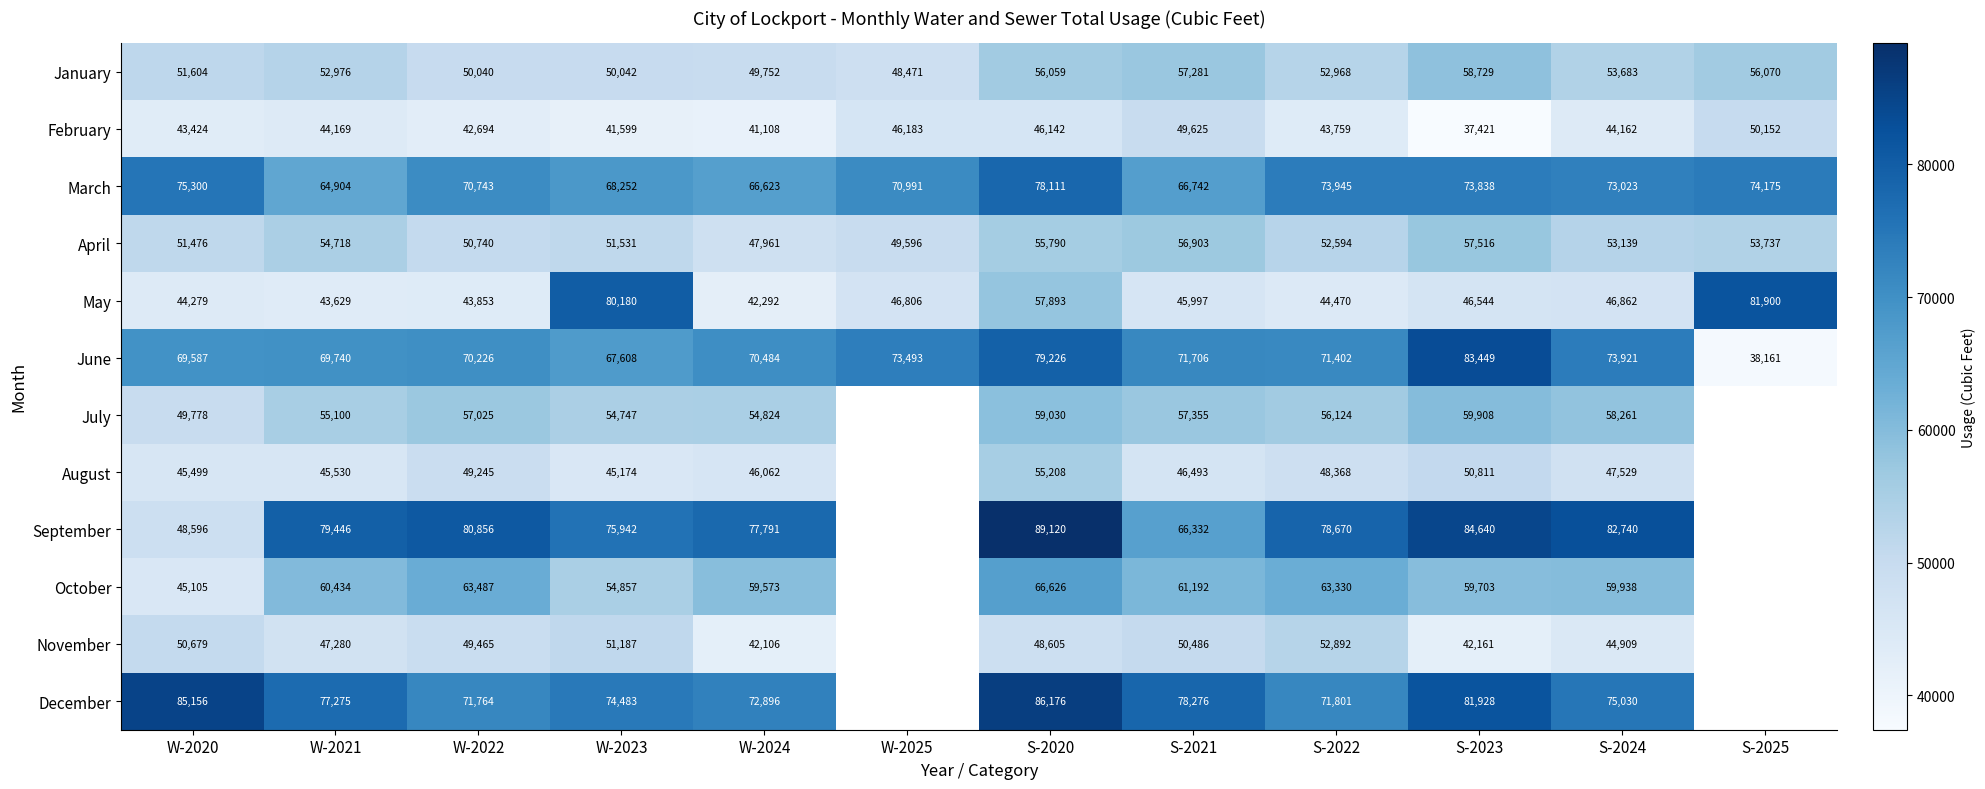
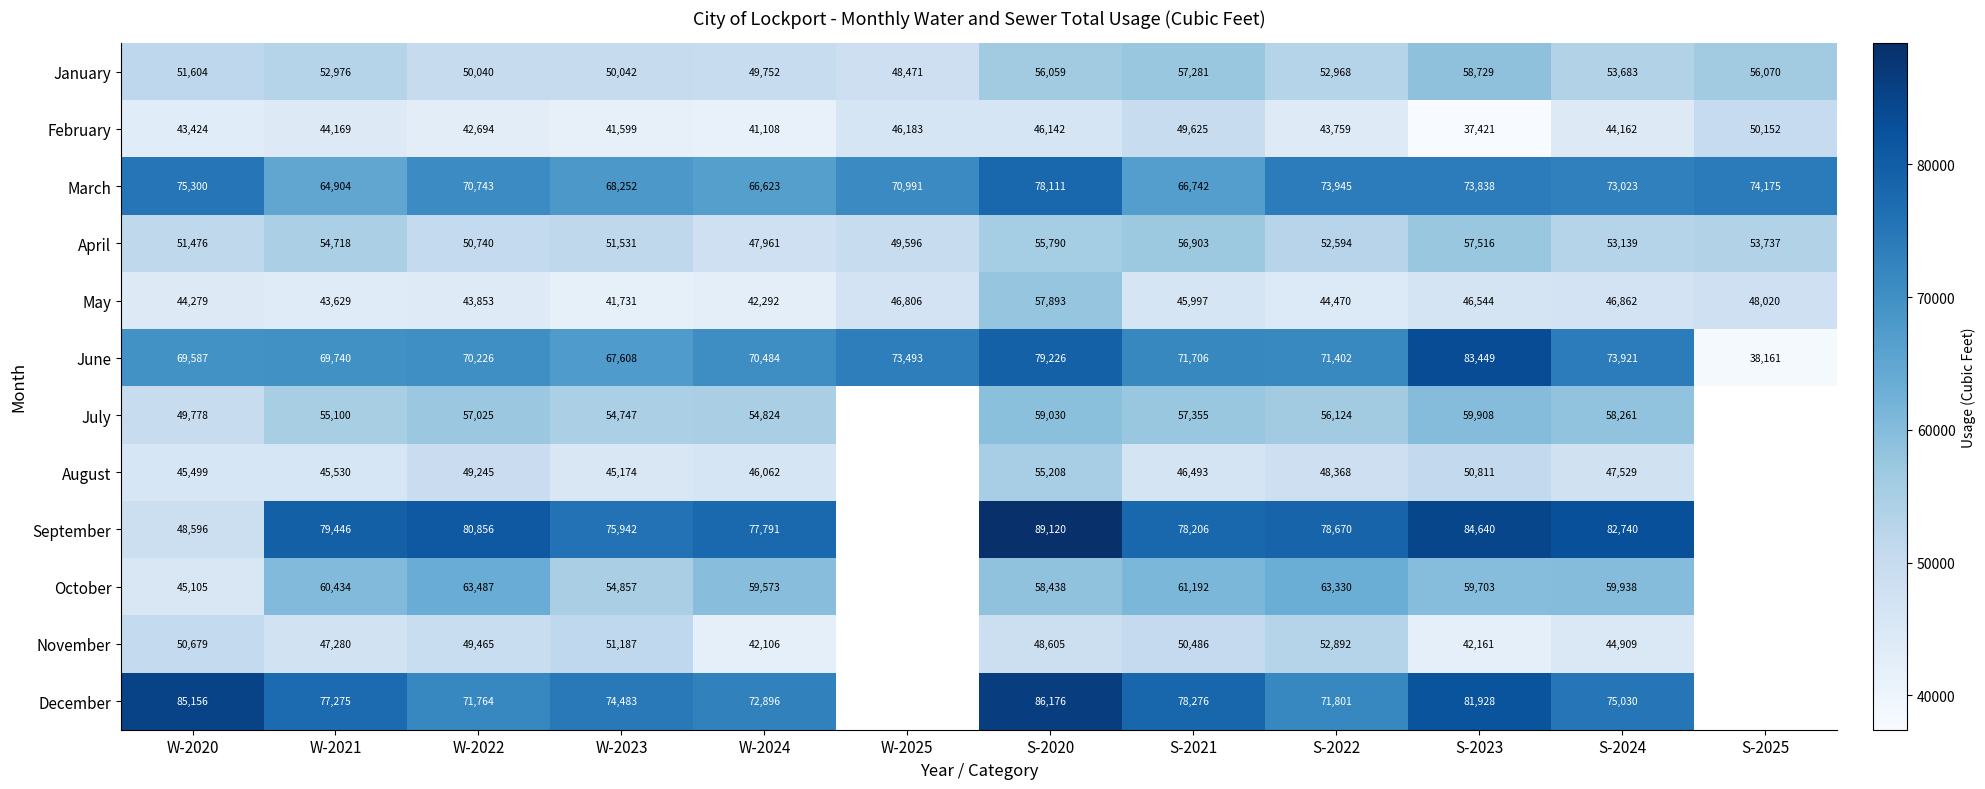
May, W-2023: 80,180 -> 41,731
May, S-2025: 81,900 -> 48,020
September, S-2021: 66,332 -> 78,206
October, S-2020: 66,626 -> 58,438
